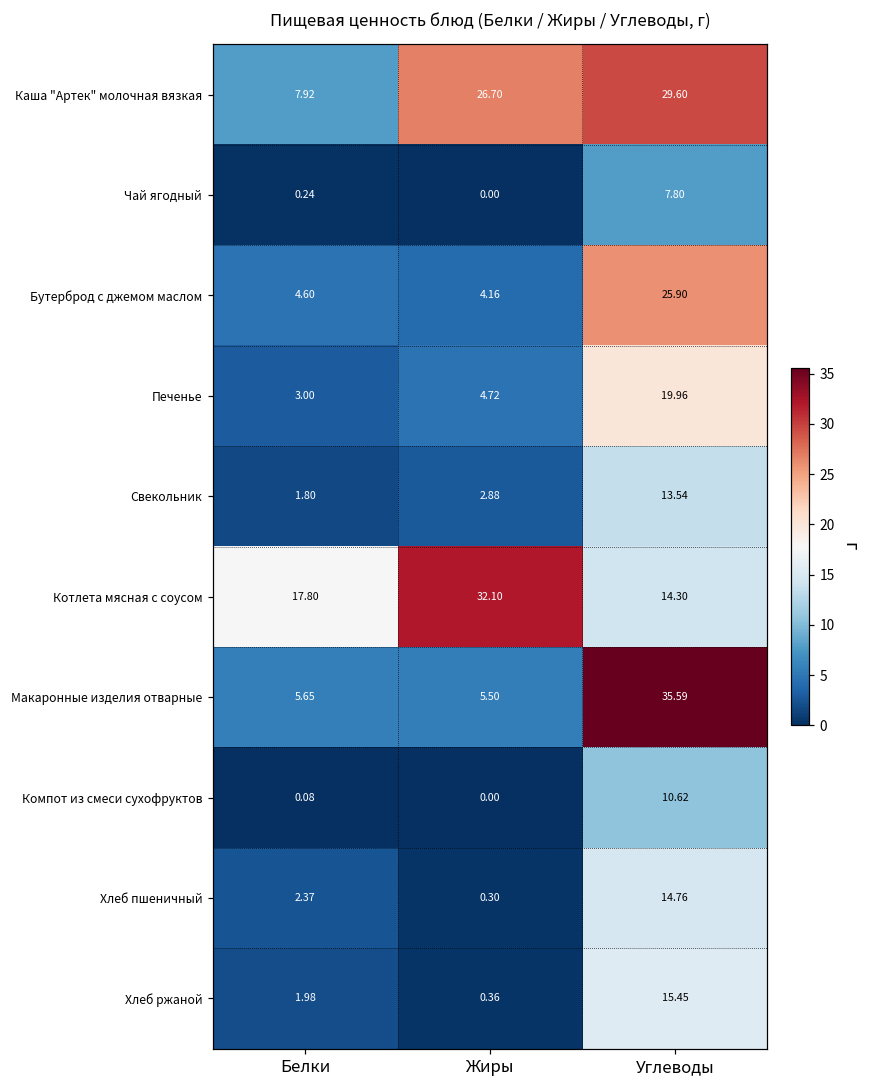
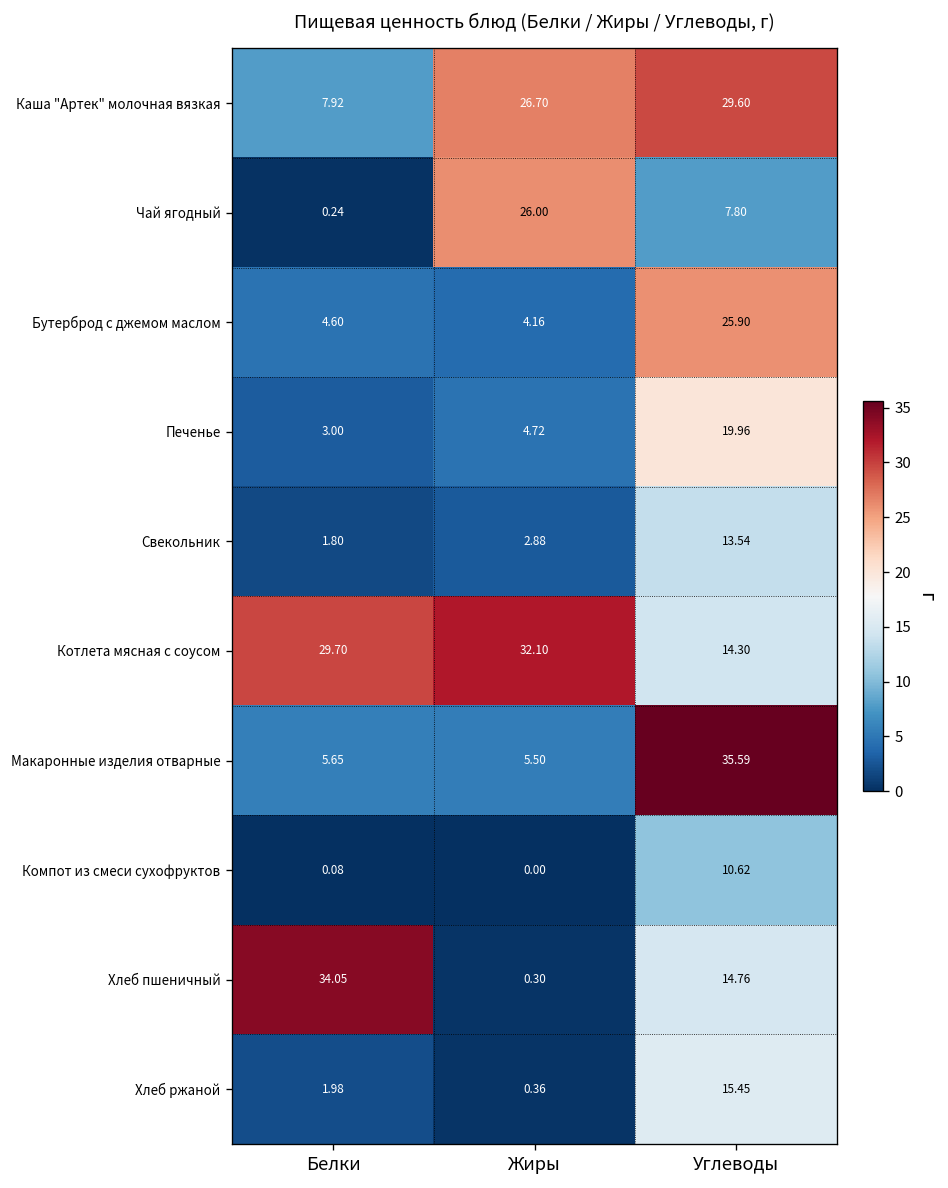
Чай ягодный, Жиры: 0.00 -> 26.00
Котлета мясная с соусом, Белки: 17.80 -> 29.70
Хлеб пшеничный, Белки: 2.37 -> 34.05
